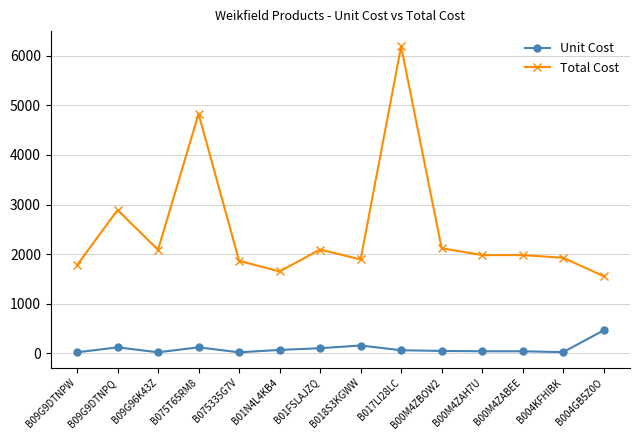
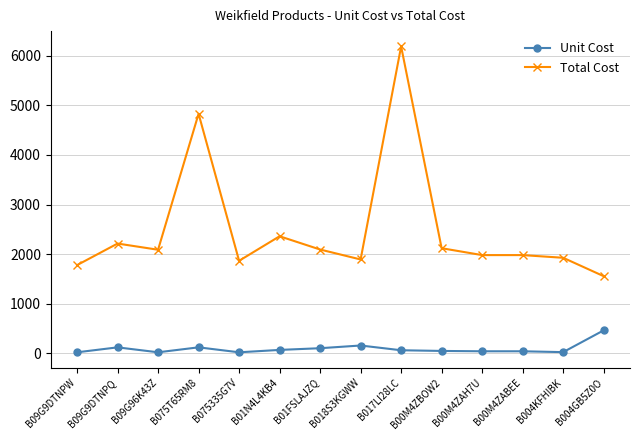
Total Cost, B09G9DTNPQ: 2900 -> 2200
Total Cost, B01N4L4KB4: 1700 -> 2400
